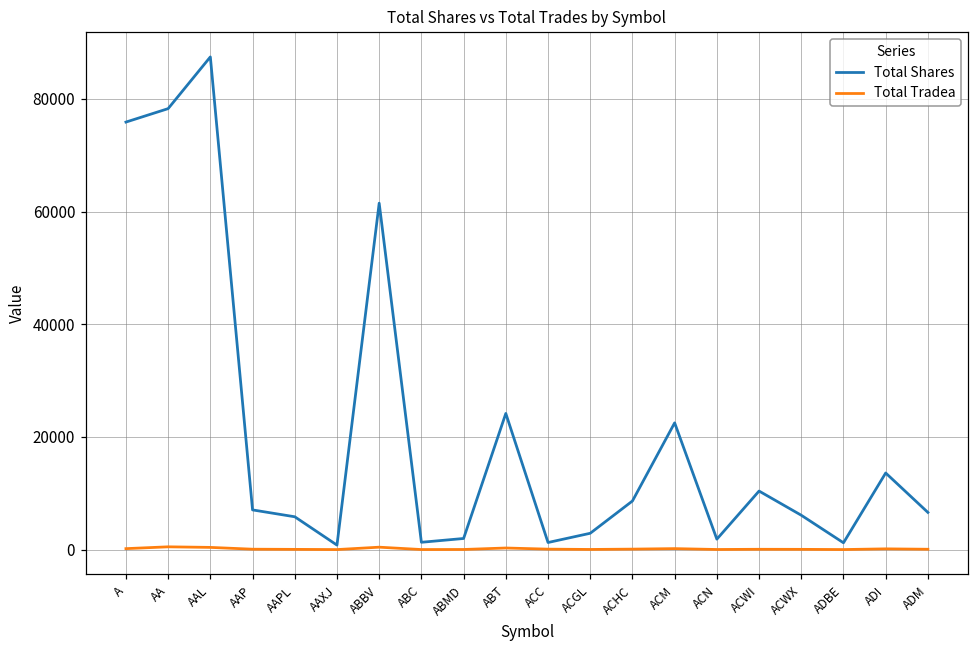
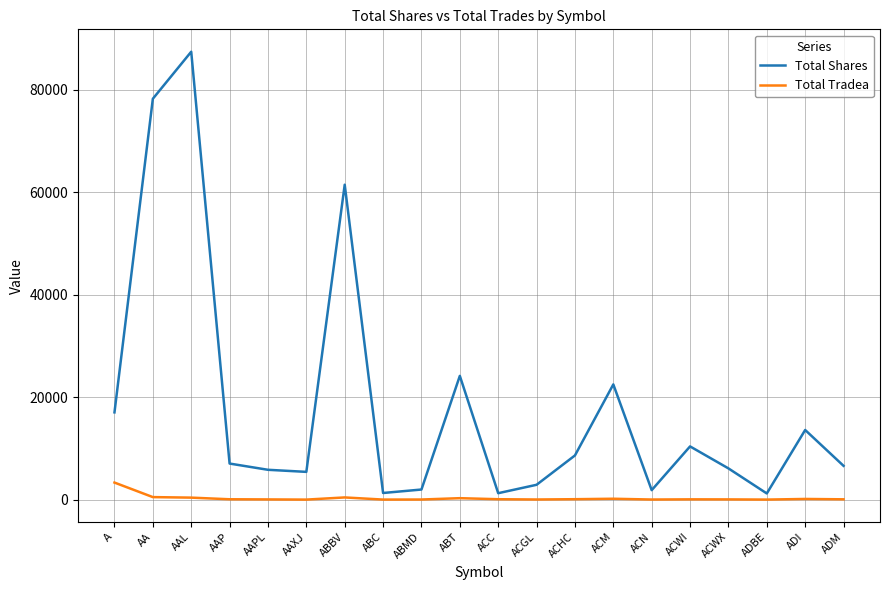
Total Shares, A: 76000 -> 17000
Total Tradea, A: 0 -> 3000
Total Shares, AAXJ: 1000 -> 5000
